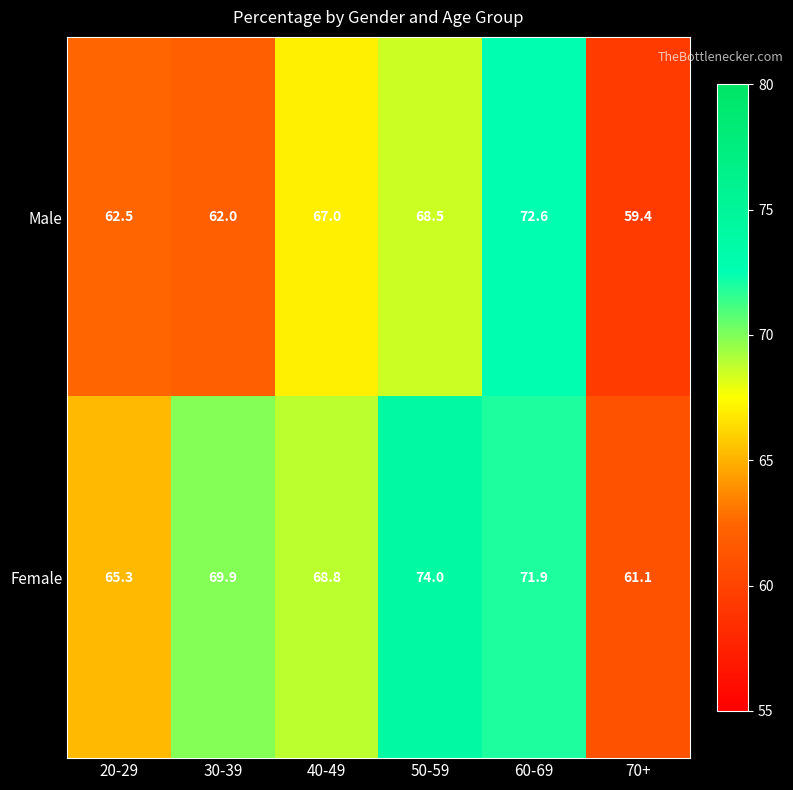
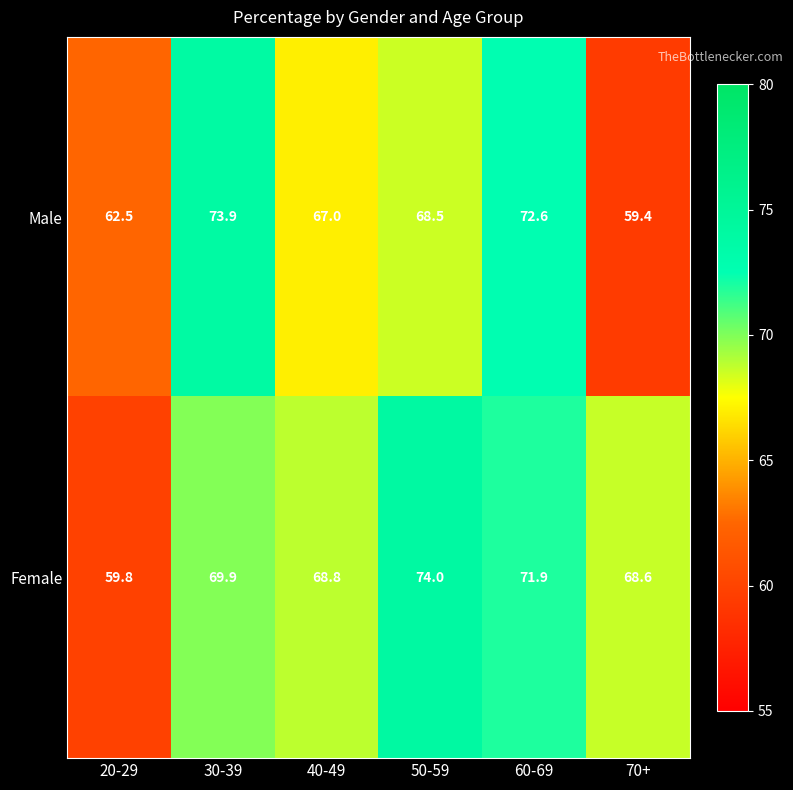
Male, 30-39: 62.0 -> 73.9
Female, 20-29: 65.3 -> 59.8
Female, 70+: 61.1 -> 68.6
